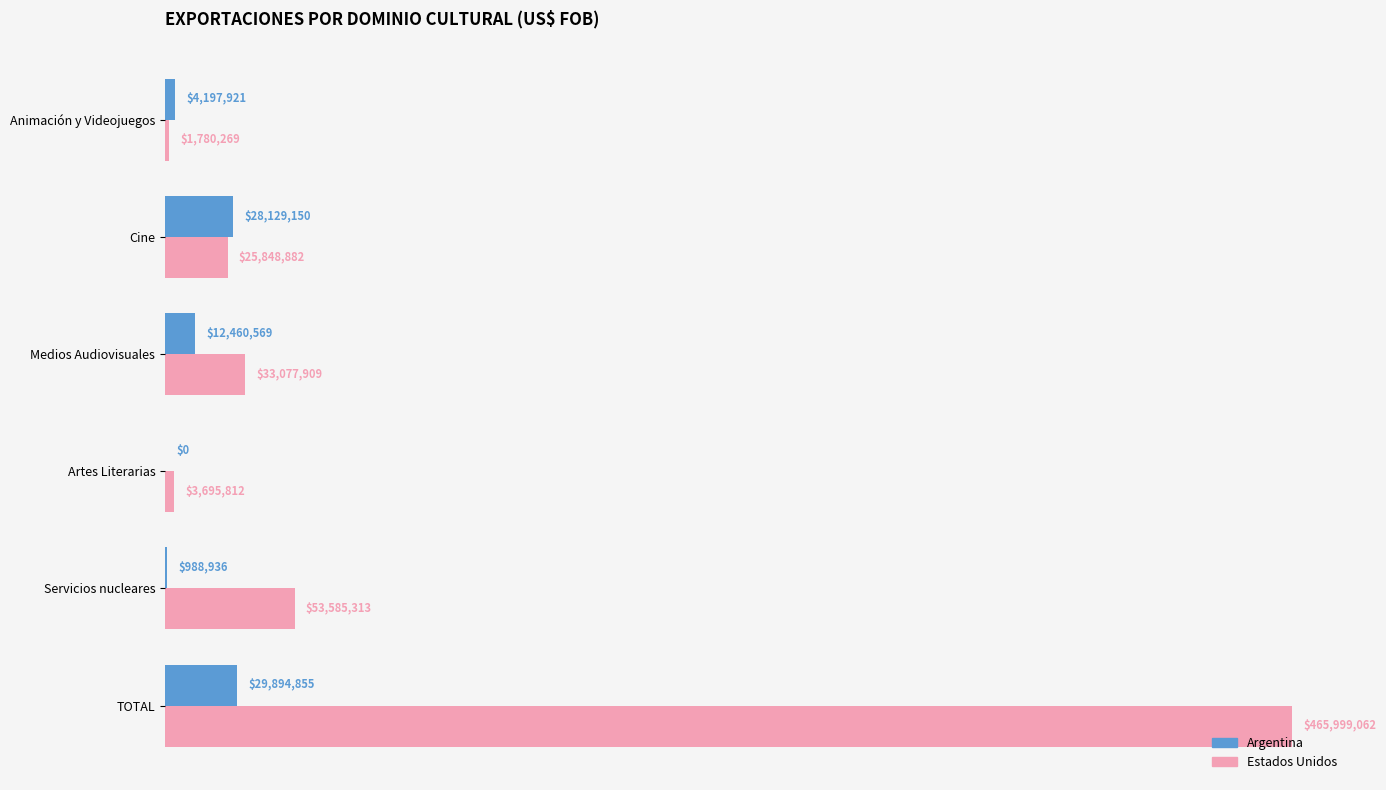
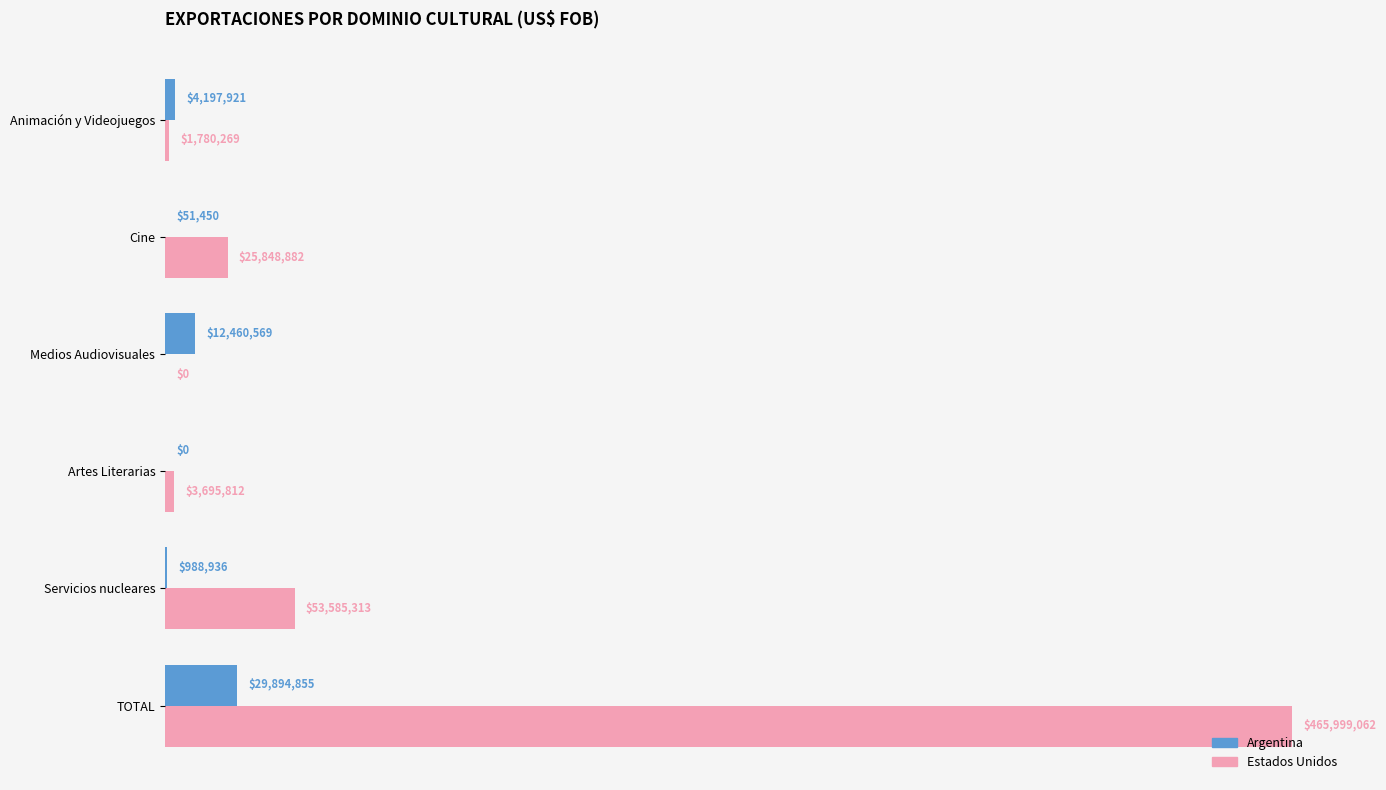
Argentina, Cine: $28,129,150 -> $51,450
Estados Unidos, Medios Audiovisuales: $33,077,909 -> $0
